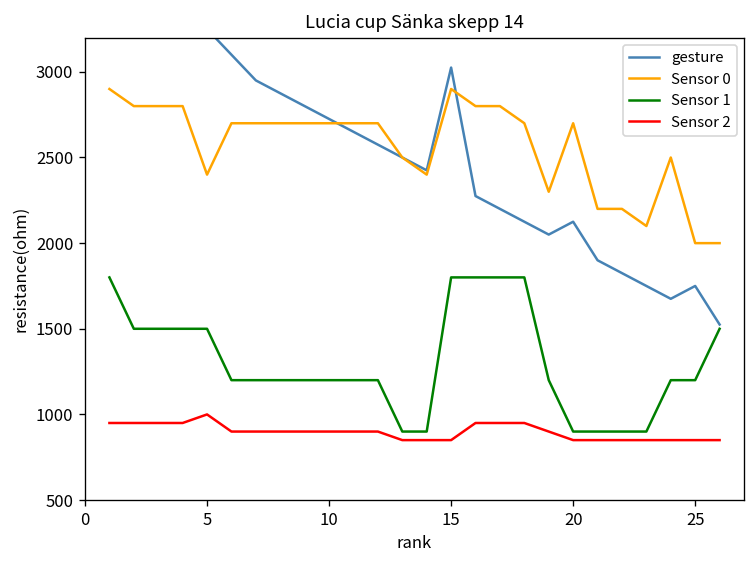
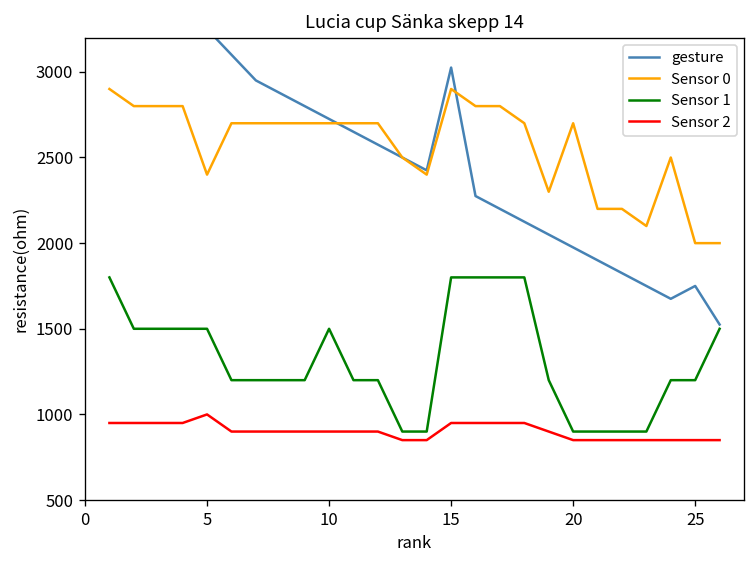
Sensor 1, 10: 1200 -> 1500
Sensor 2, 15: 850 -> 950
gesture, 20: 2130 -> 1980
